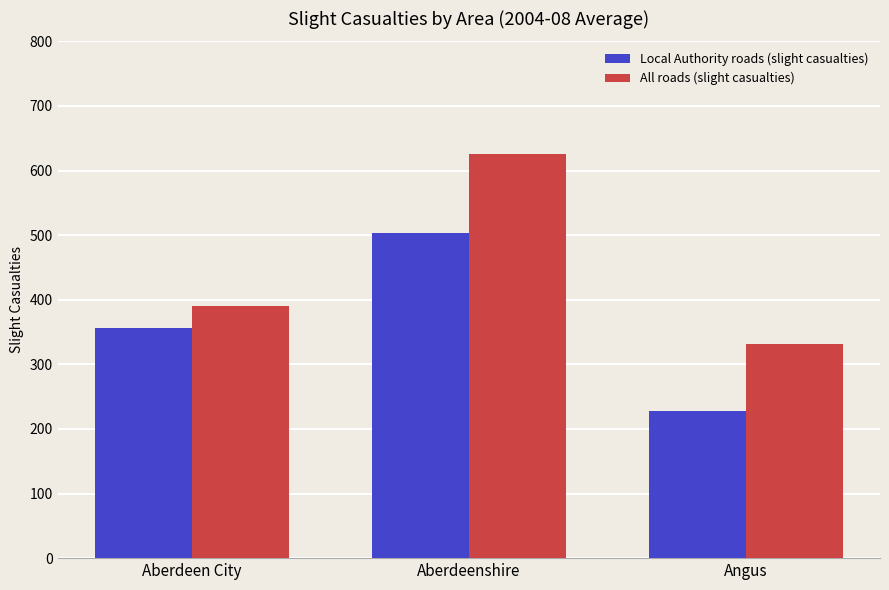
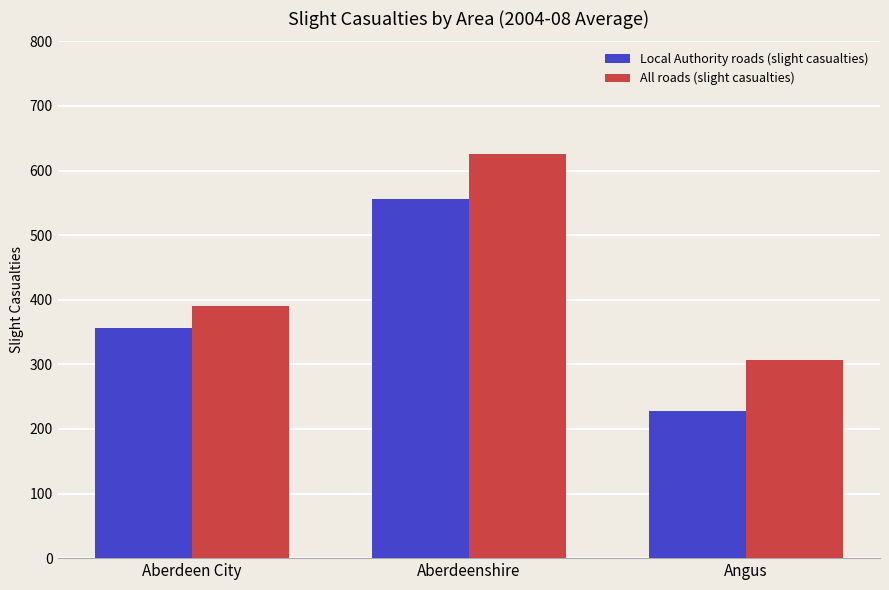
Local Authority roads (slight casualties), Aberdeenshire: 500 -> 560
All roads (slight casualties), Angus: 330 -> 310
